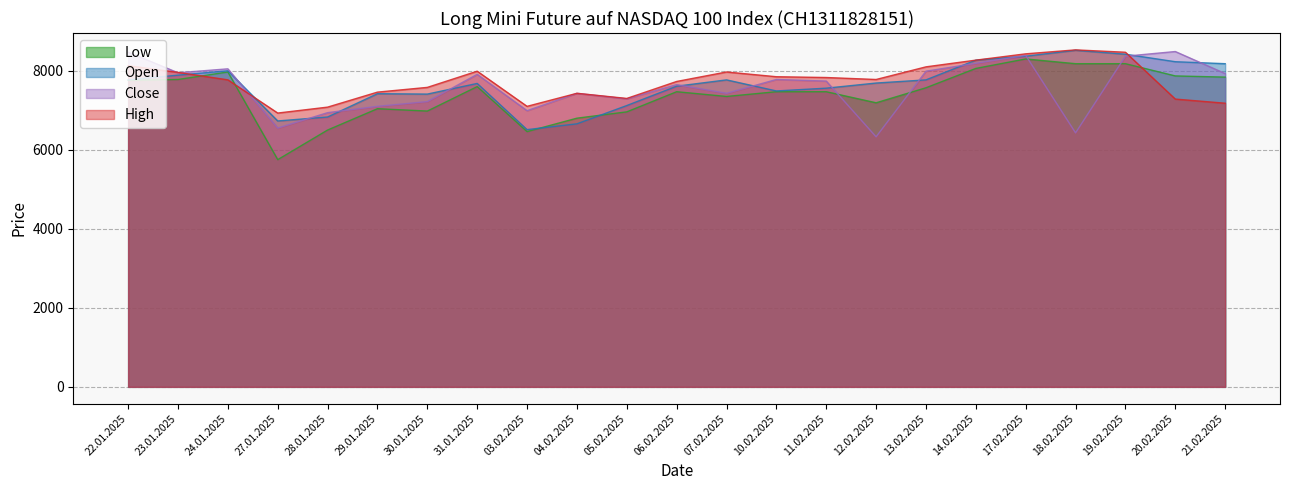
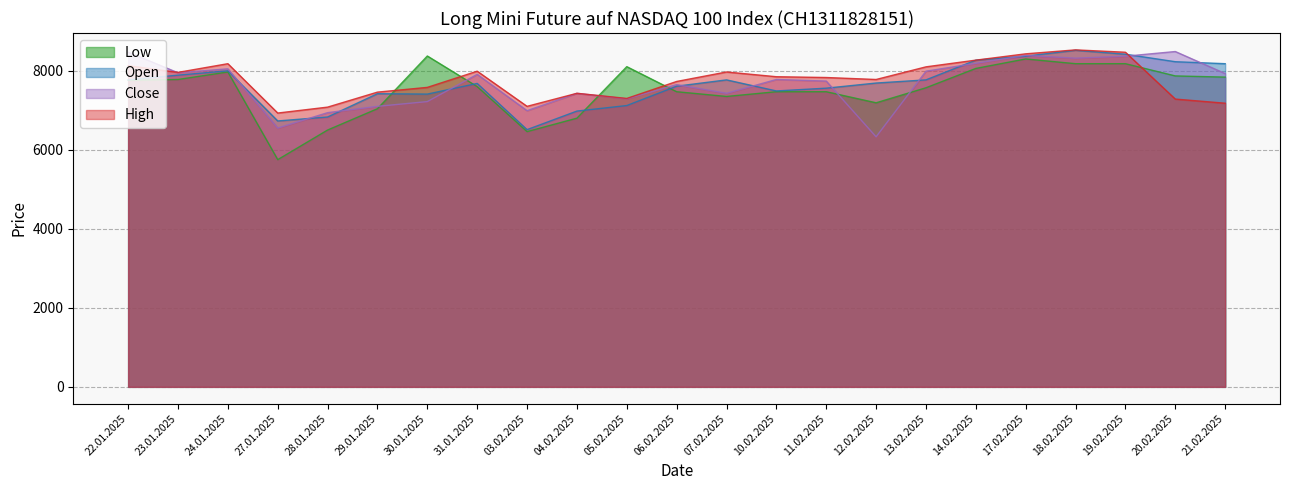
High, 24.01.2025: 7800 -> 8200
Low, 30.01.2025: 7000 -> 8400
Open, 04.02.2025: 6700 -> 7000
Low, 05.02.2025: 7000 -> 8100
Close, 18.02.2025: 6400 -> 8300
